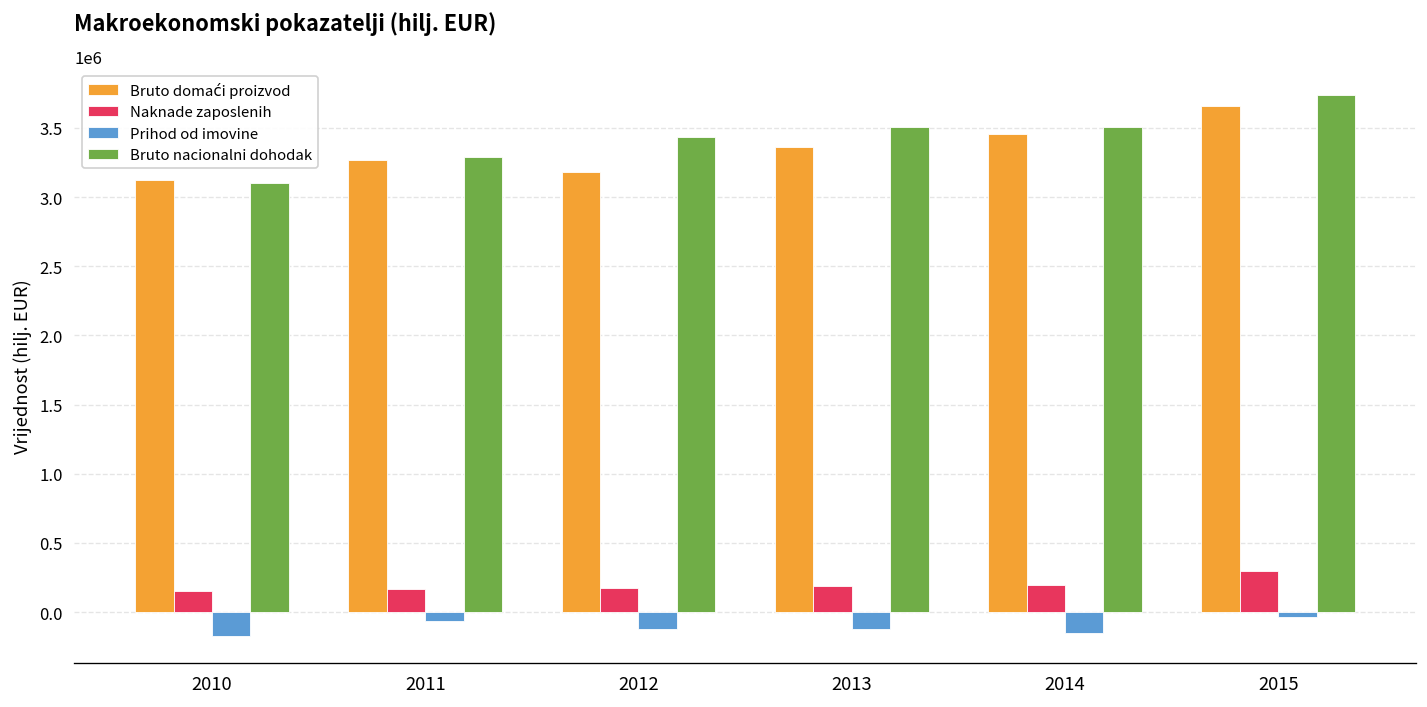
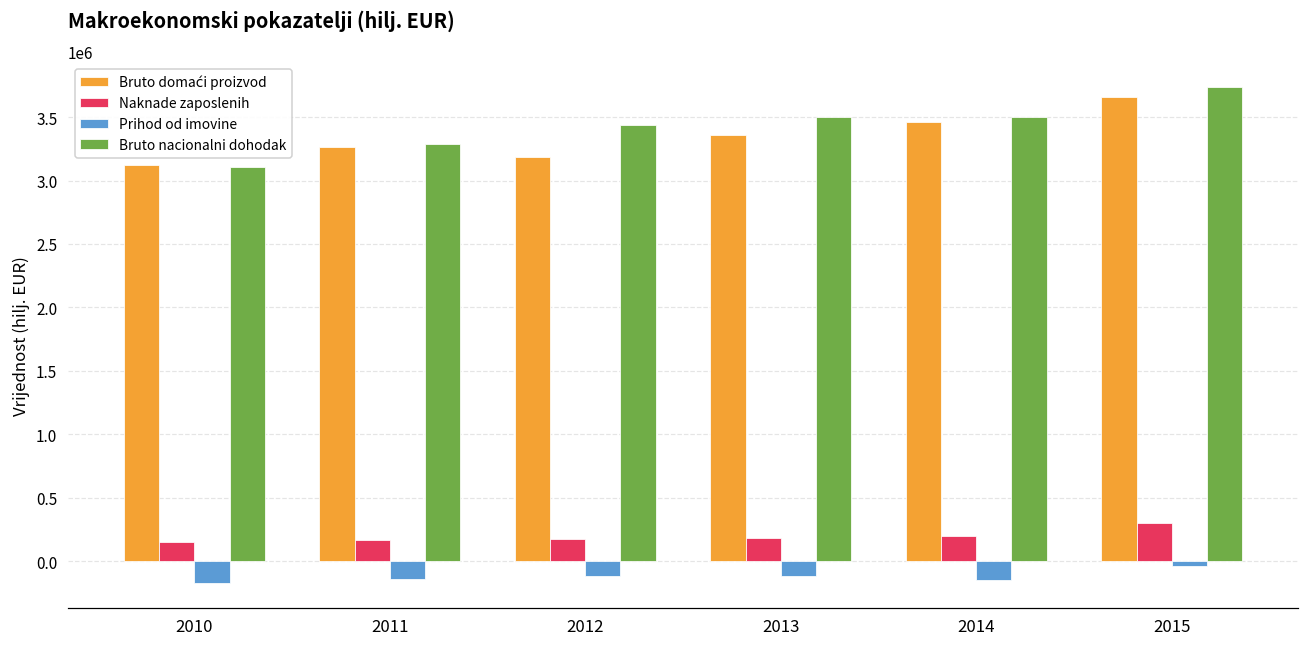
Prihod od imovine, 2011: -70000 -> -140000
